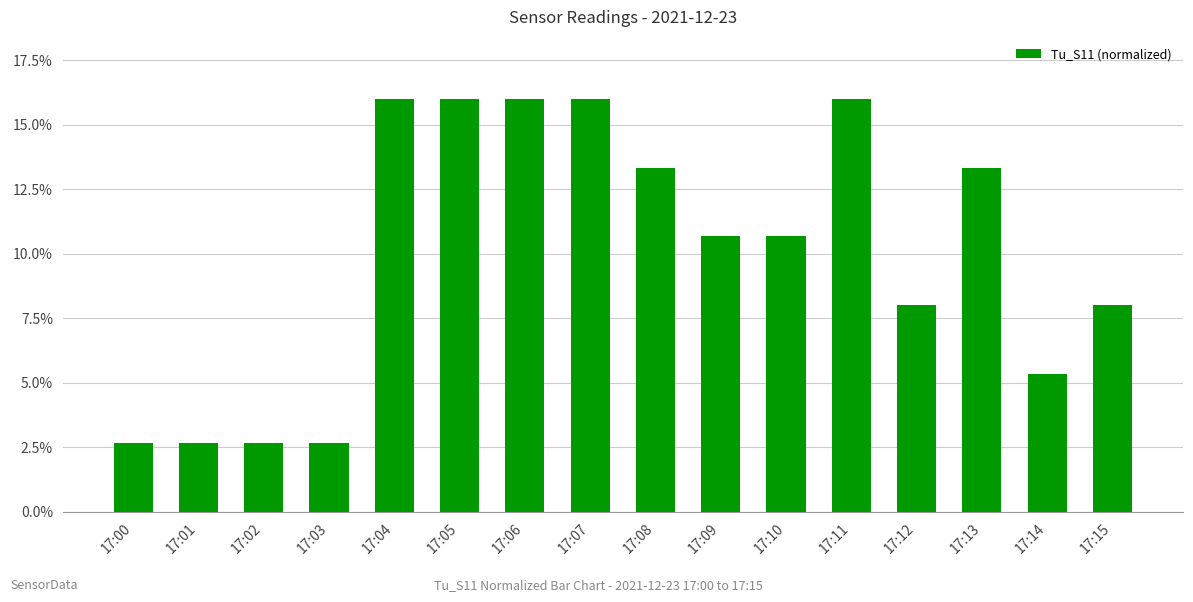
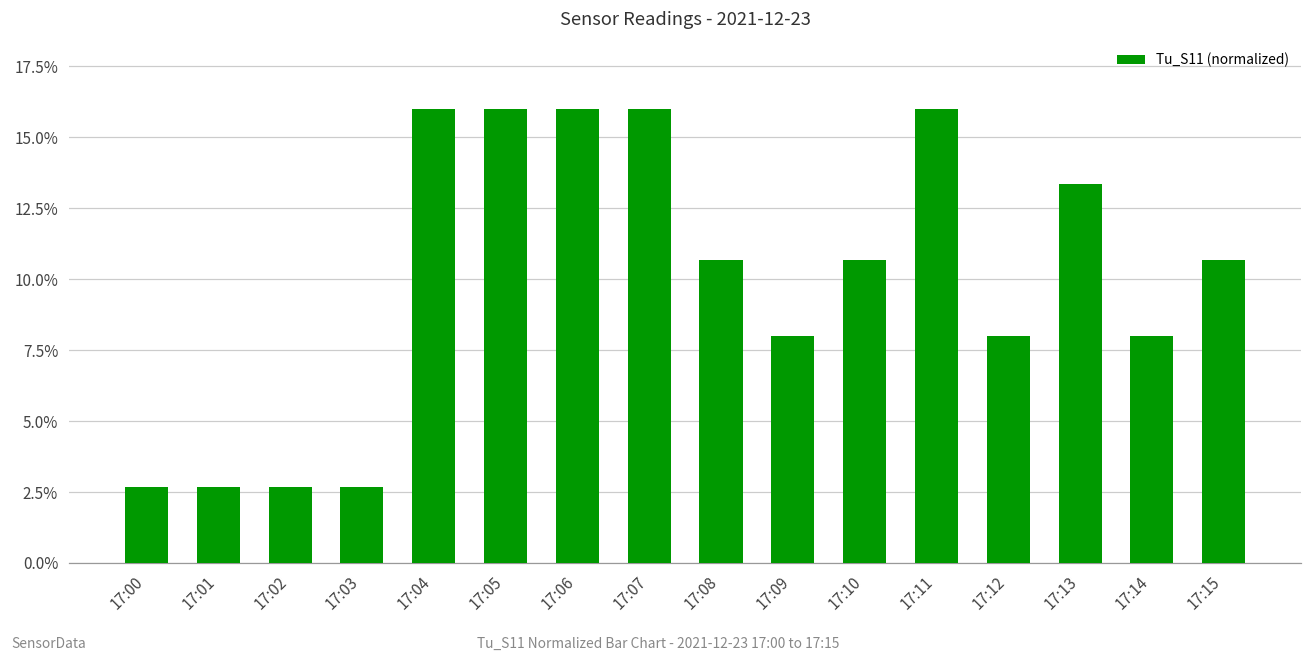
17:08: 13.3% -> 10.7%
17:09: 10.7% -> 8.0%
17:14: 5.3% -> 8.0%
17:15: 8.0% -> 10.7%
